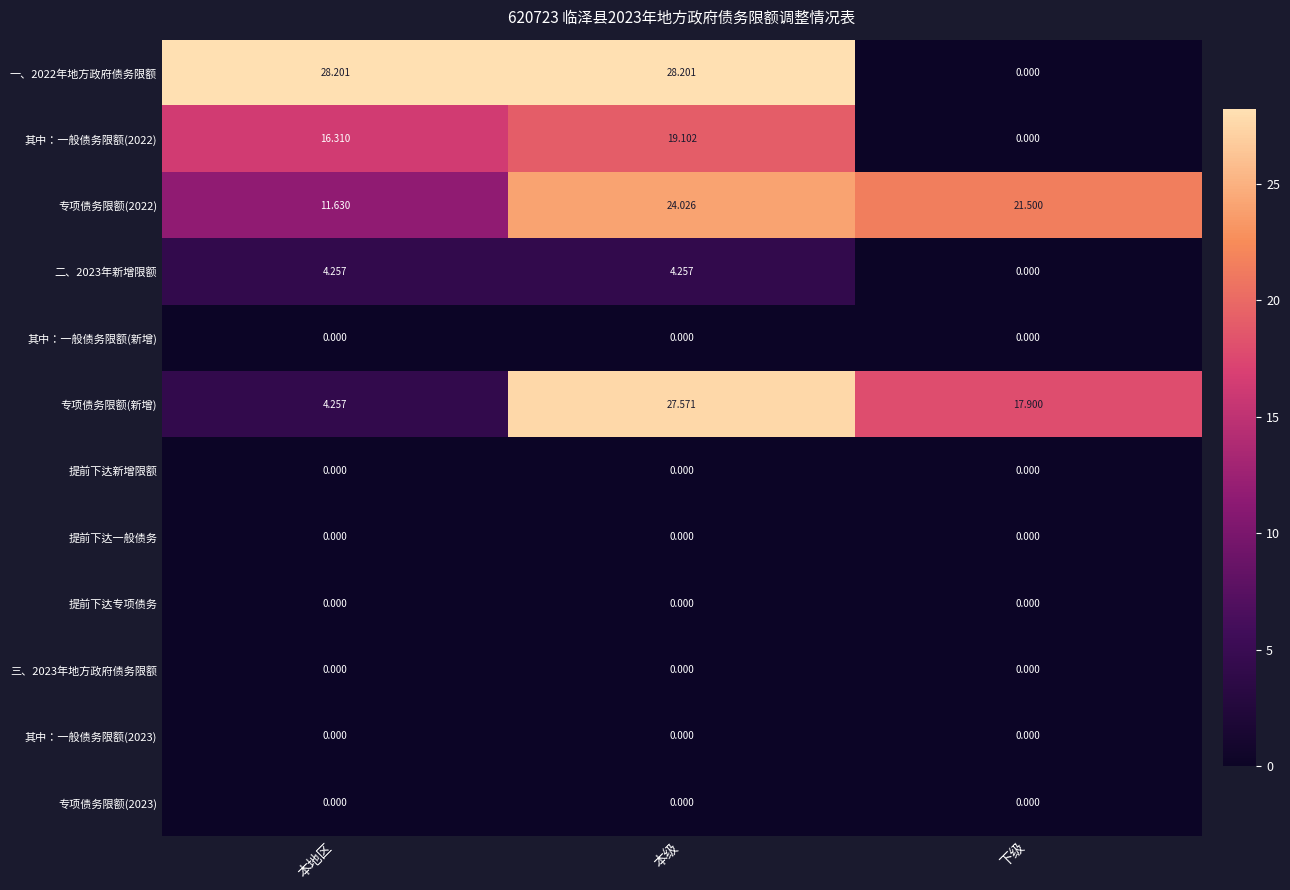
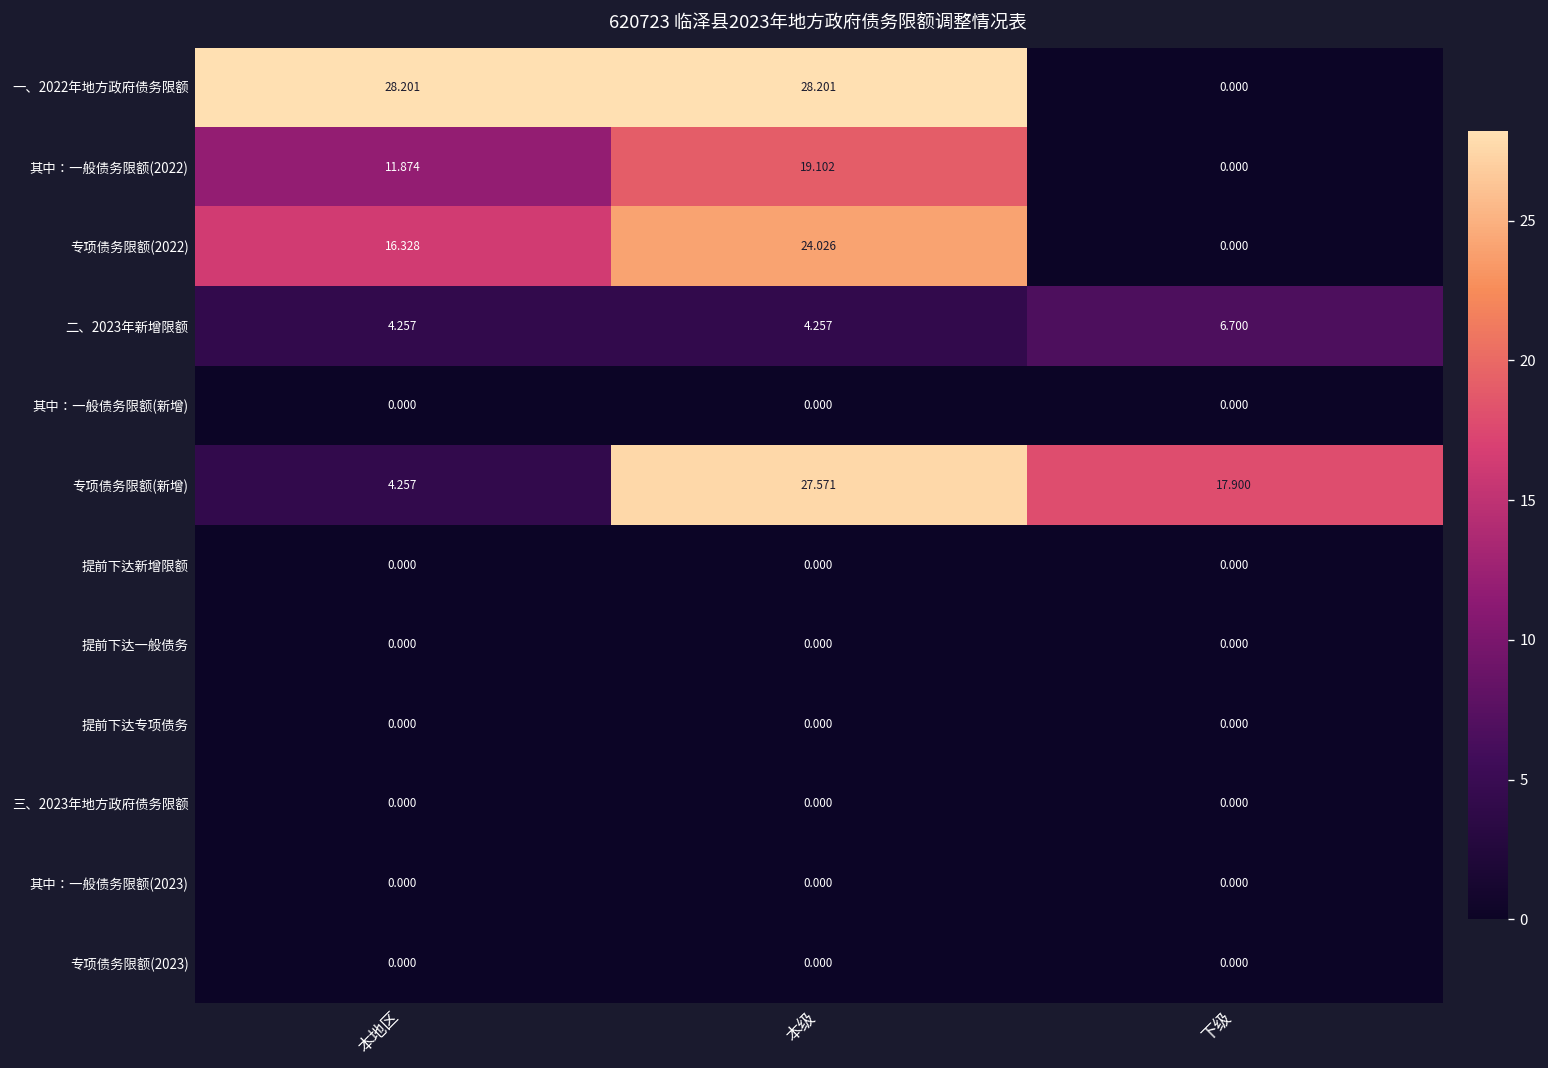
其中：一般债务限额(2022), 本地区: 16.310 -> 11.874
专项债务限额(2022), 本地区: 11.630 -> 16.328
专项债务限额(2022), 下级: 21.500 -> 0.000
二、2023年新增限额, 下级: 0.000 -> 6.700
